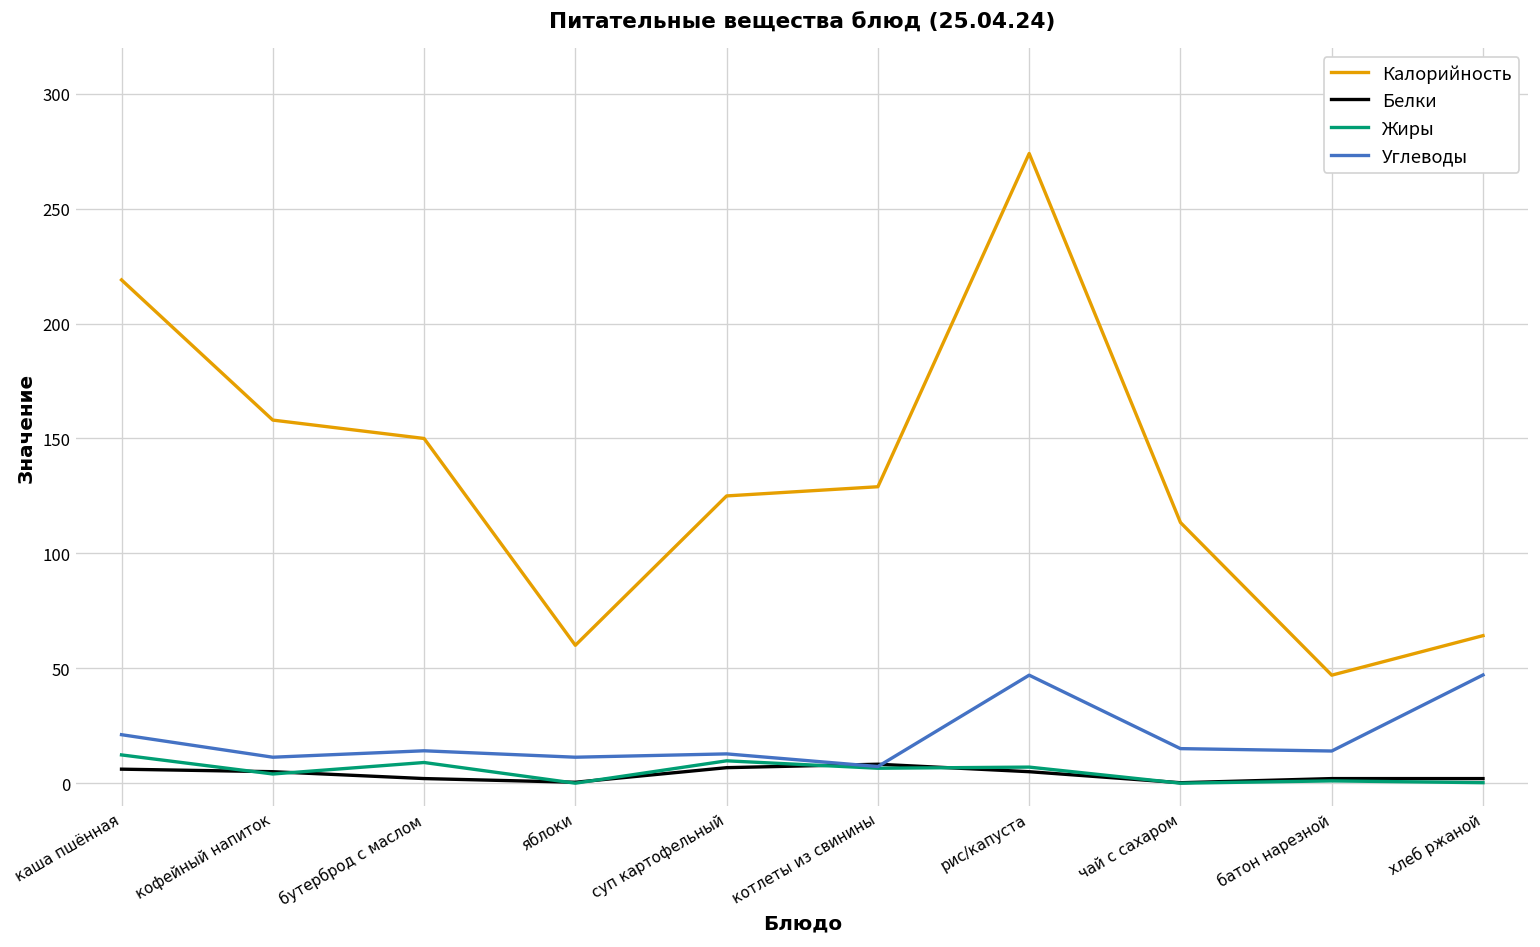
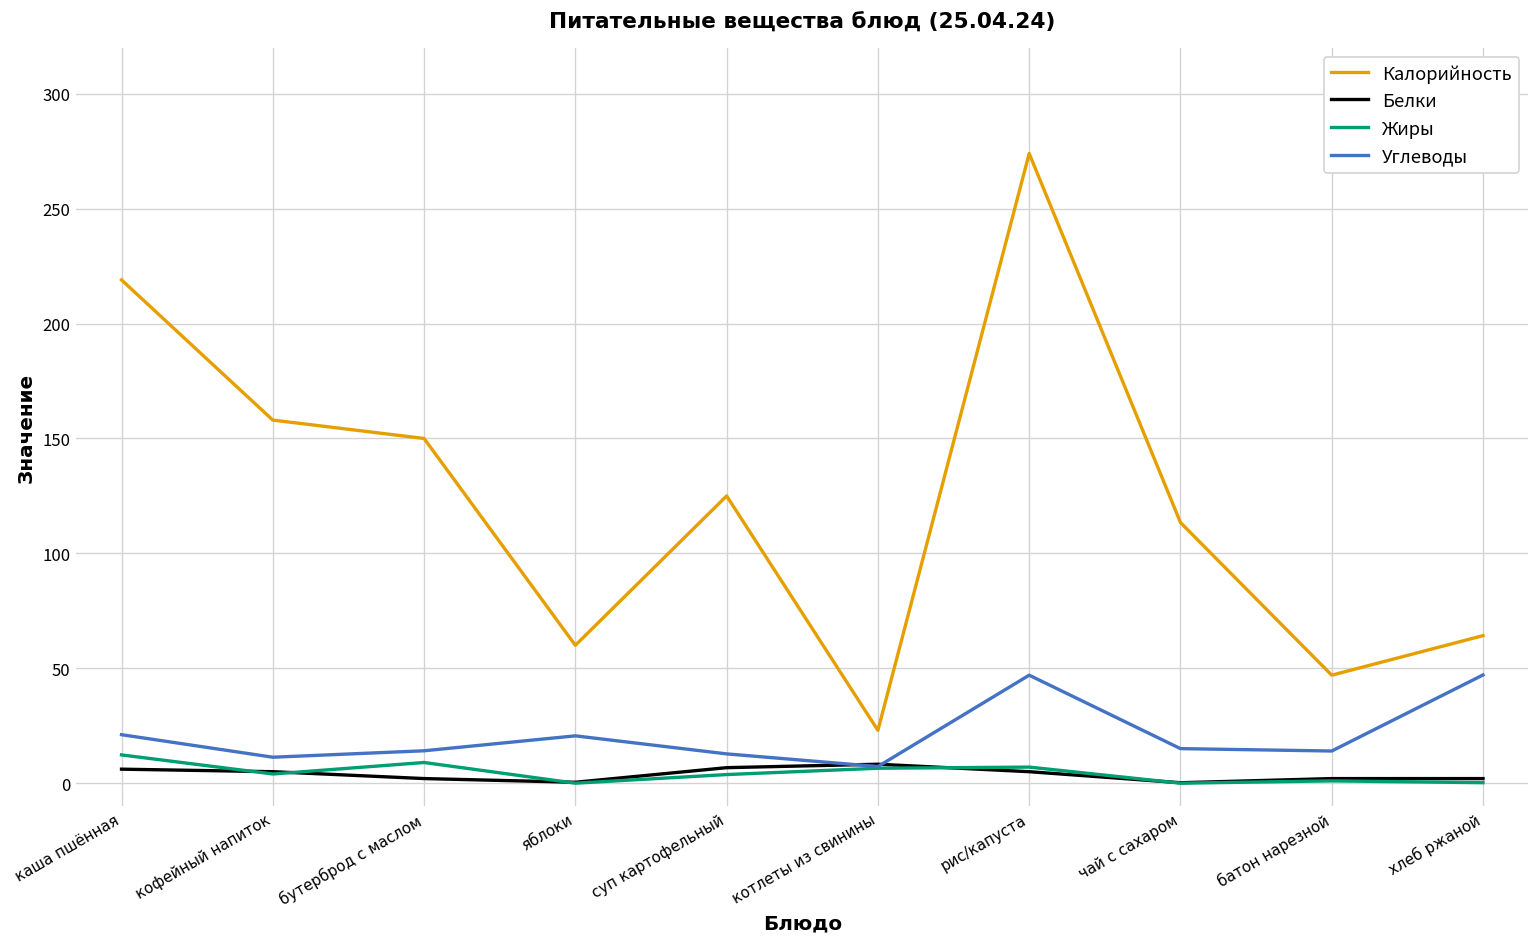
Углеводы, яблоки: 11 -> 21
Жиры, суп картофельный: 10 -> 4
Калорийность, котлеты из свинины: 129 -> 23
